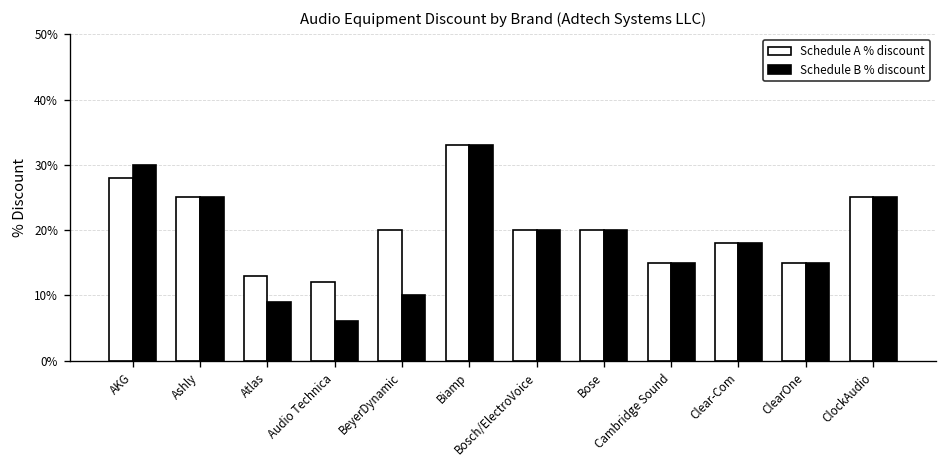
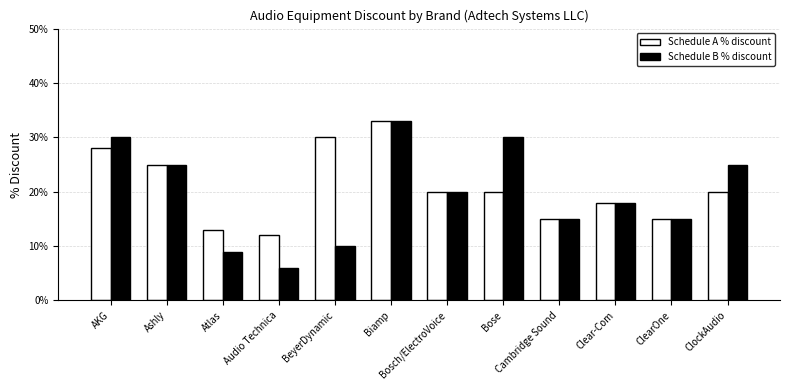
Schedule A % discount, BeyerDynamic: 20% -> 30%
Schedule B % discount, Bose: 20% -> 30%
Schedule A % discount, ClockAudio: 25% -> 20%
